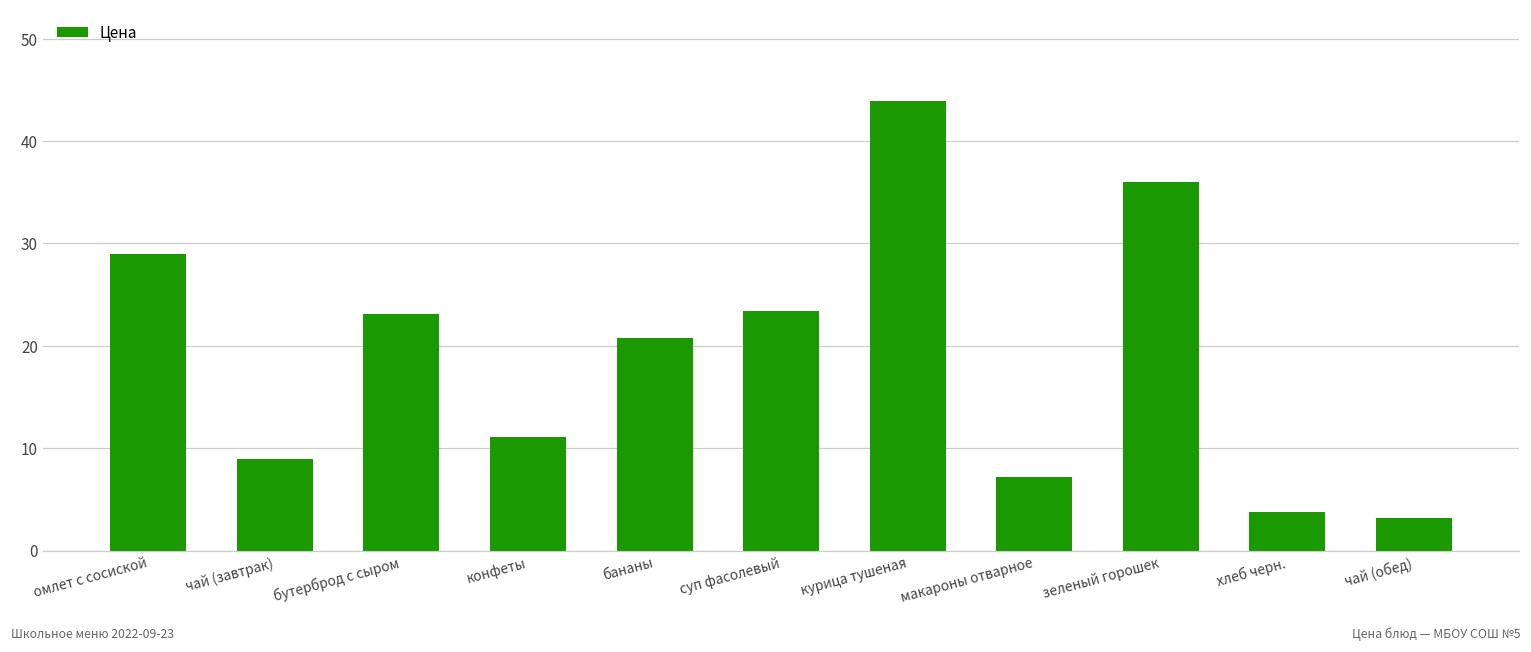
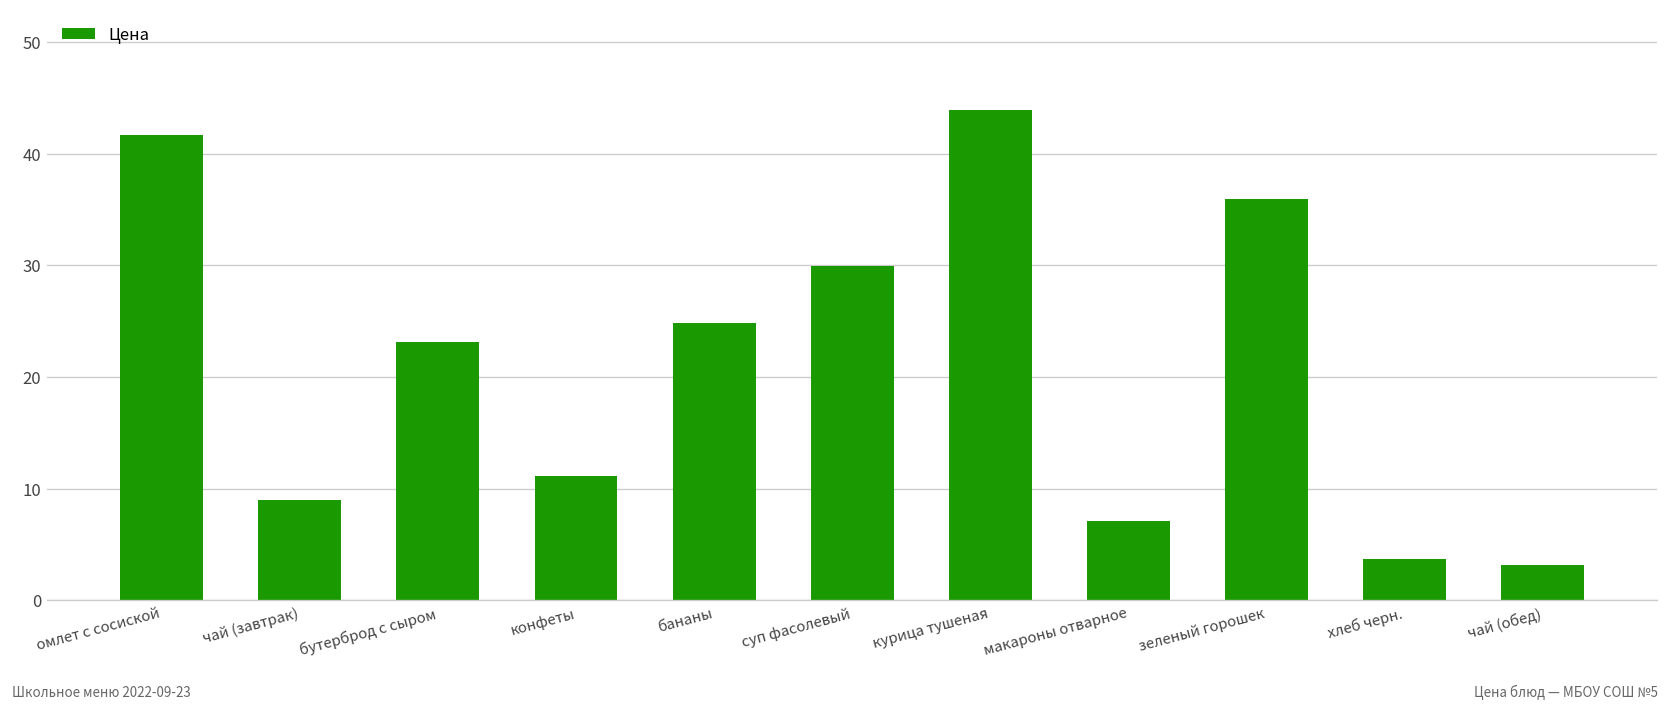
омлет с сосиской: 29 -> 42
бананы: 21 -> 25
суп фасолевый: 23 -> 30
